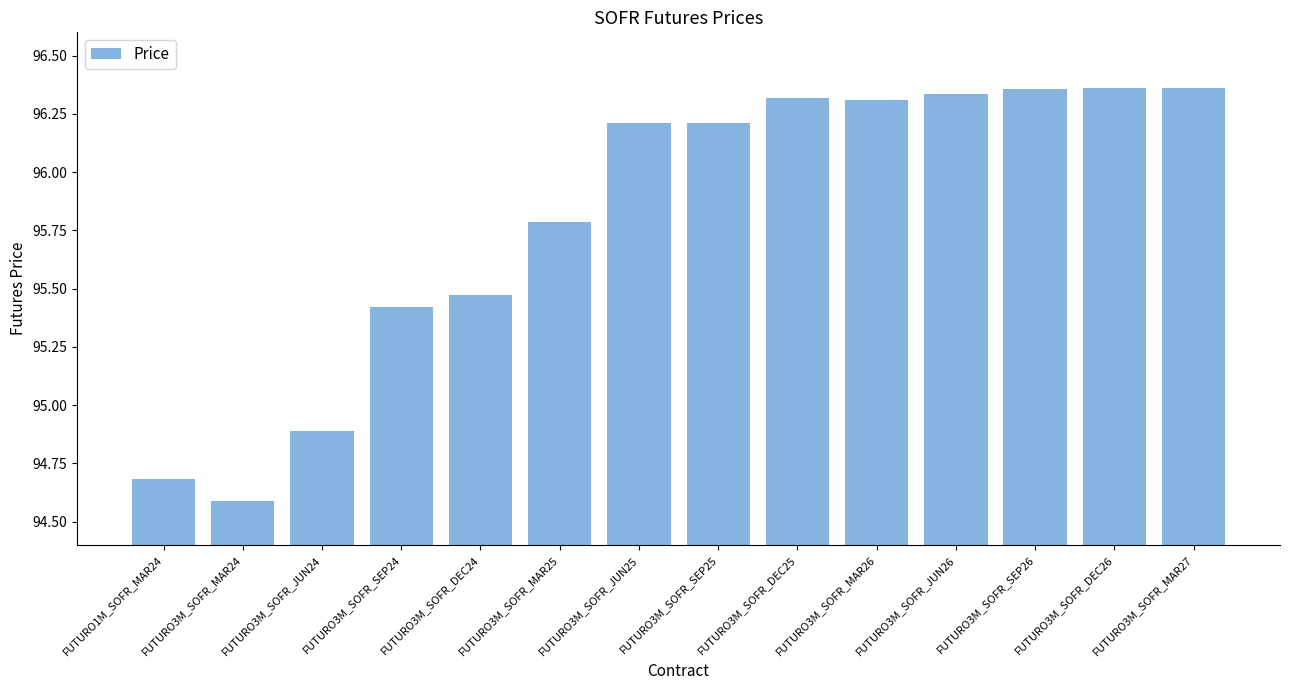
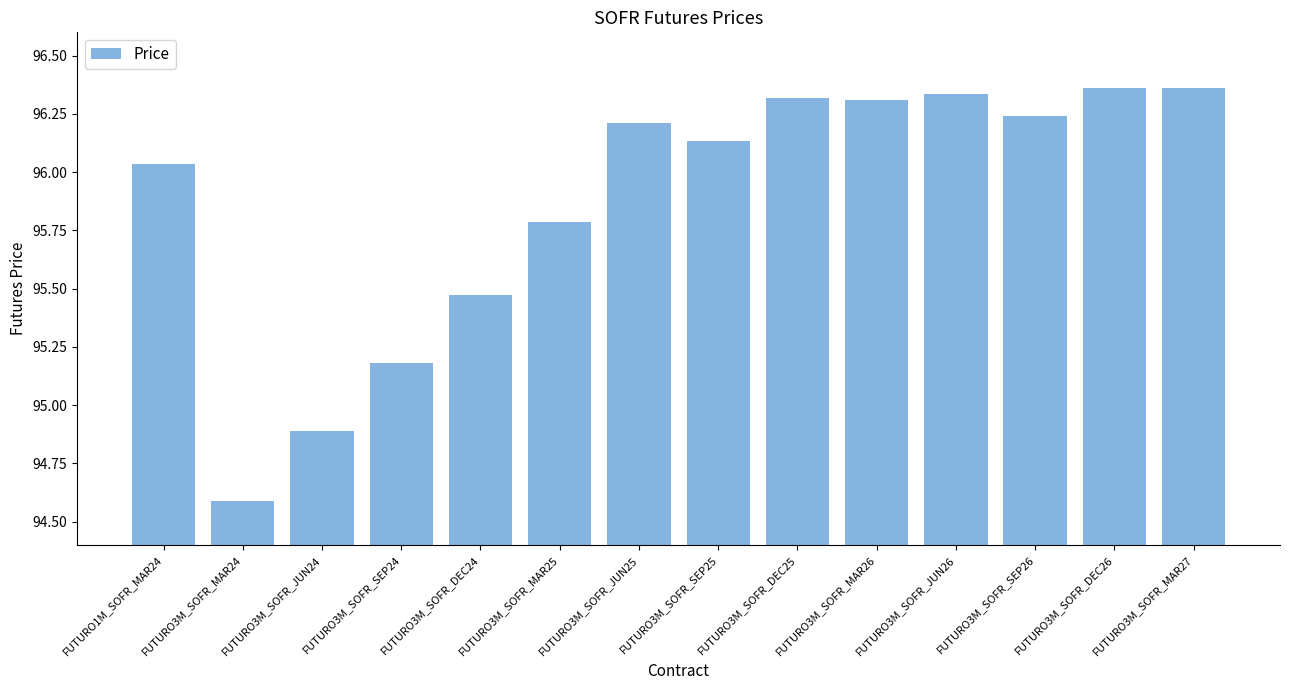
FUTURO1M_SOFR_MAR24: 94.69 -> 96.03
FUTURO3M_SOFR_SEP24: 95.42 -> 95.18
FUTURO3M_SOFR_SEP25: 96.21 -> 96.14
FUTURO3M_SOFR_SEP26: 96.36 -> 96.24
